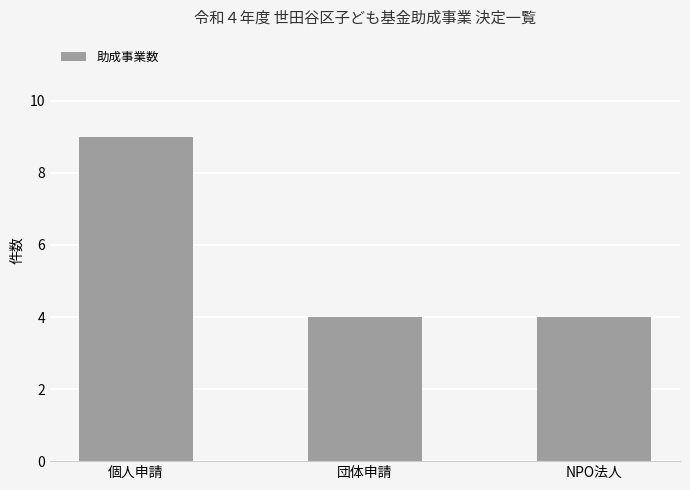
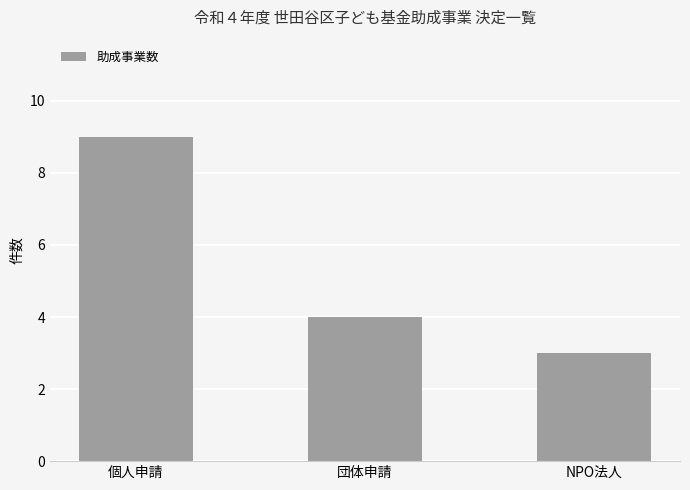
NPO法人: 4 -> 3
